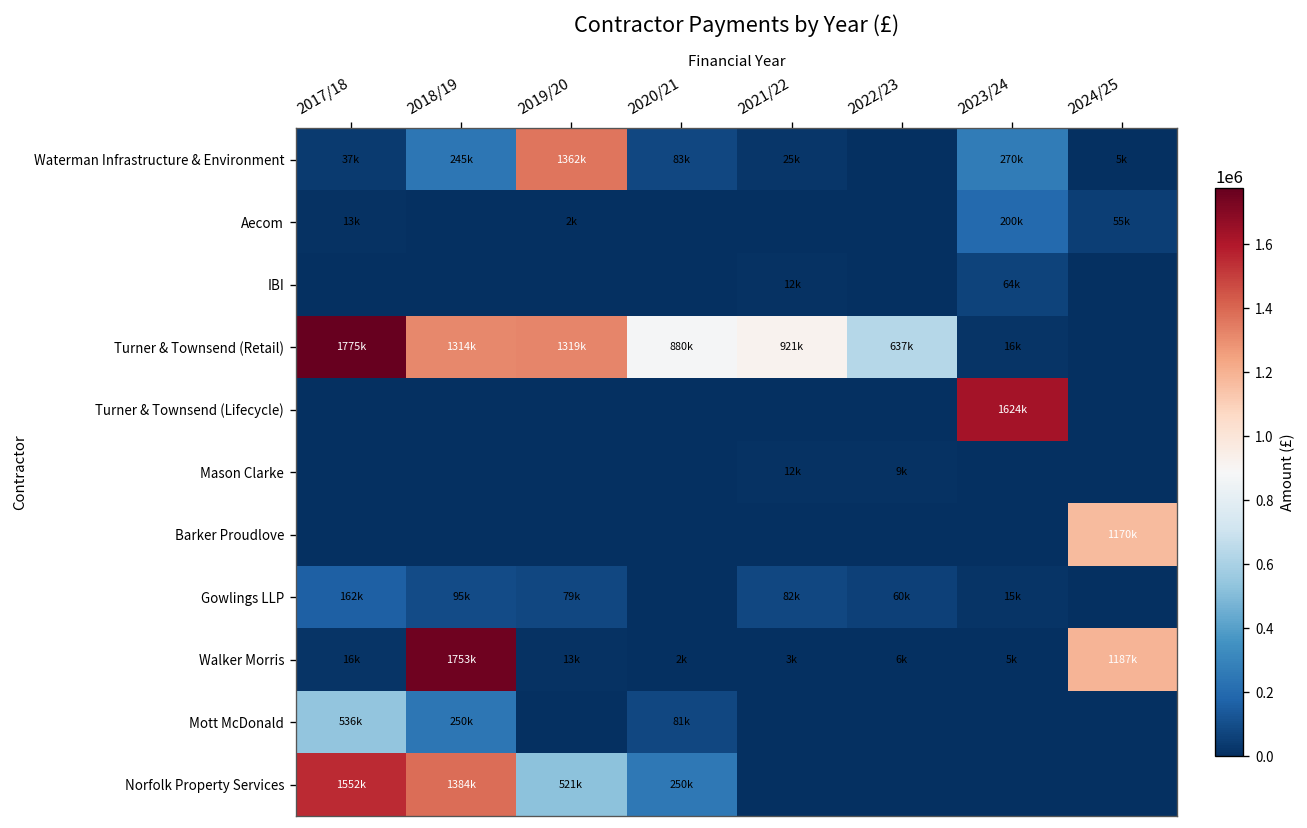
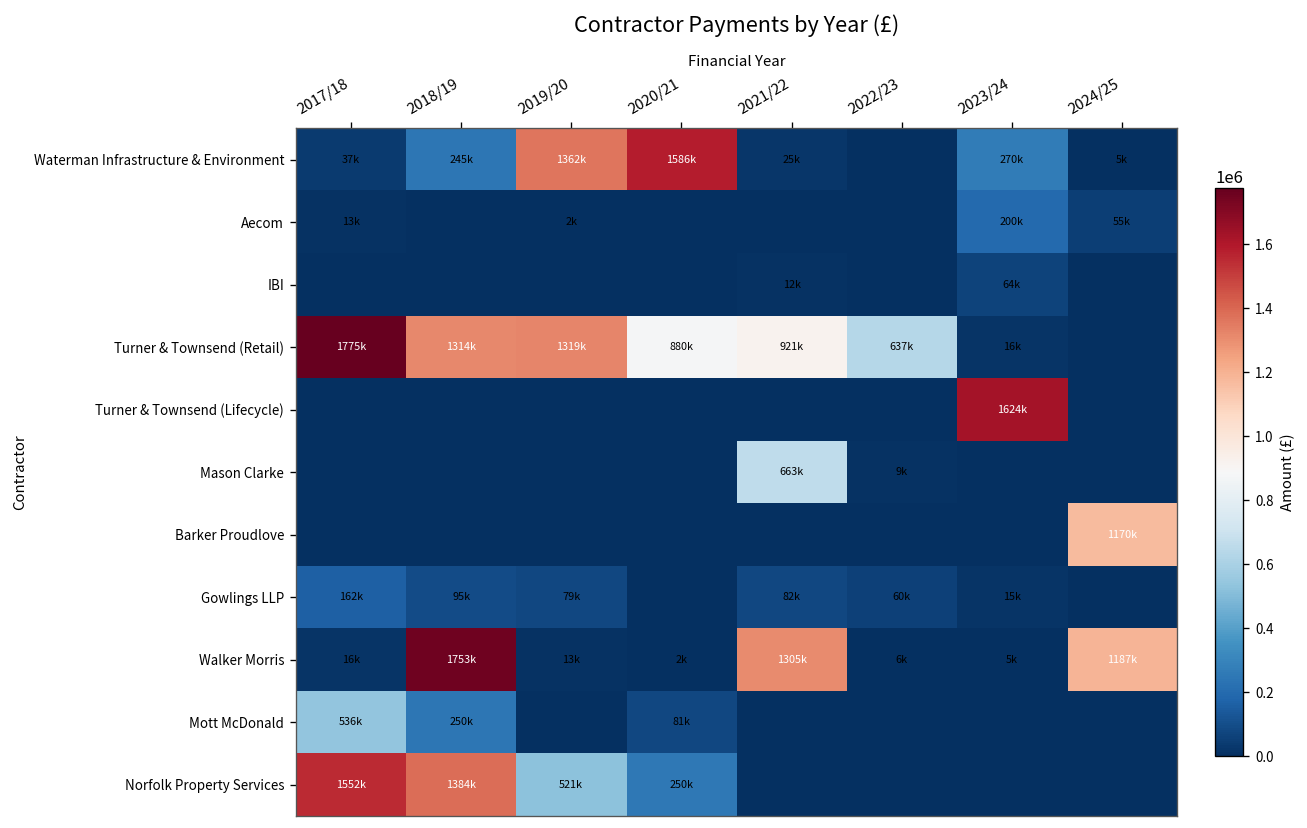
Waterman Infrastructure & Environment, 2020/21: 83k -> 1586k
Mason Clarke, 2021/22: 12k -> 663k
Walker Morris, 2021/22: 3k -> 1305k
